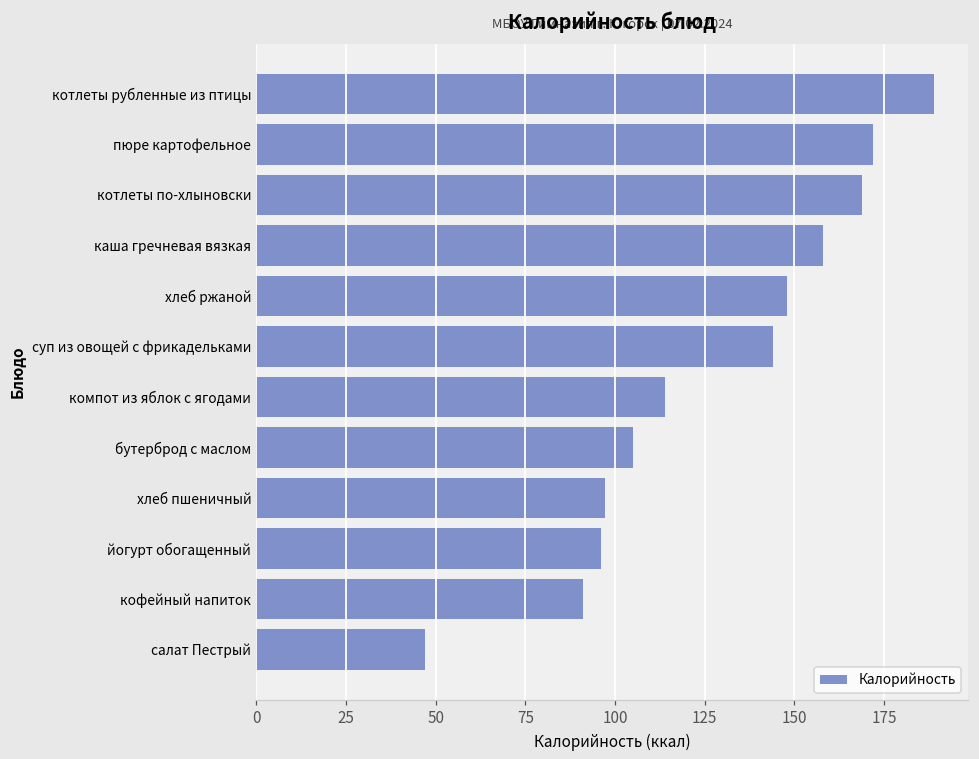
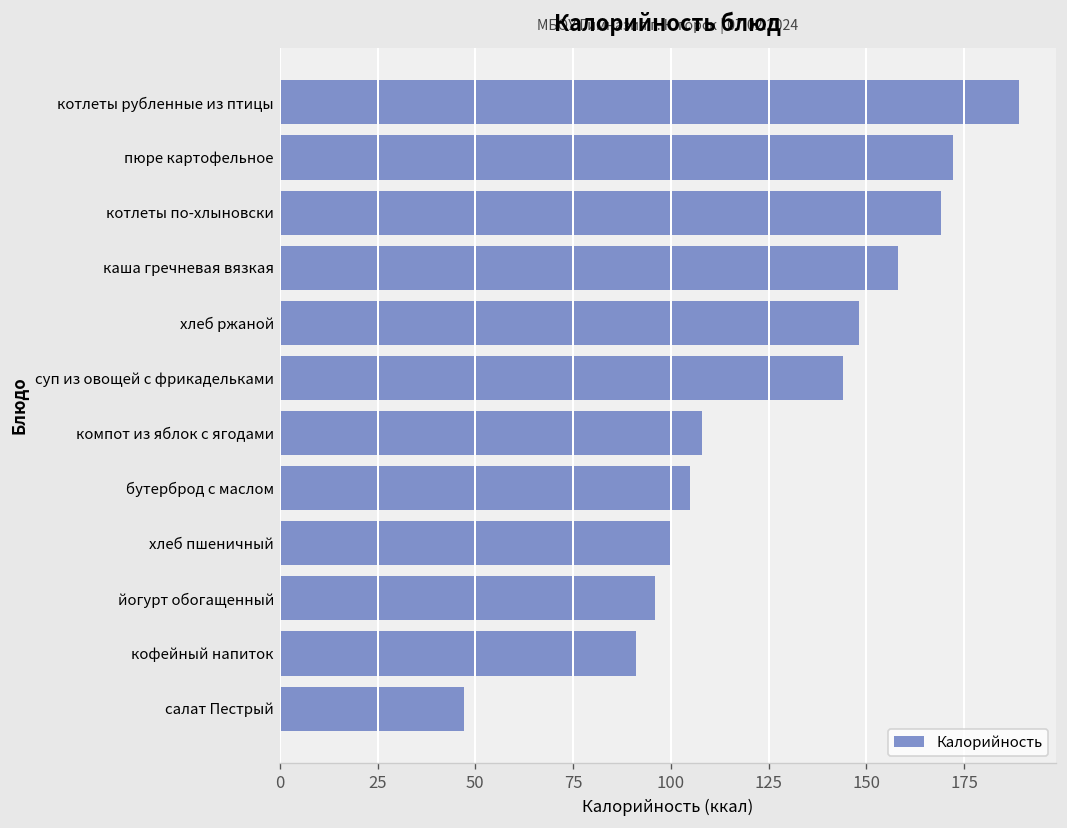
компот из яблок с ягодами: 114 -> 108
хлеб пшеничный: 97 -> 100
